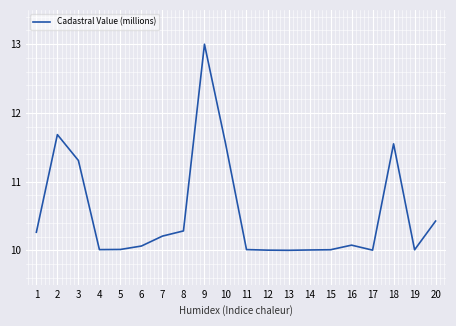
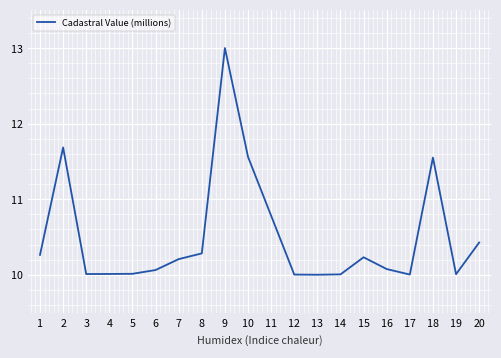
3: 11.3 -> 10.0
11: 10.0 -> 10.8
15: 10.0 -> 10.2
